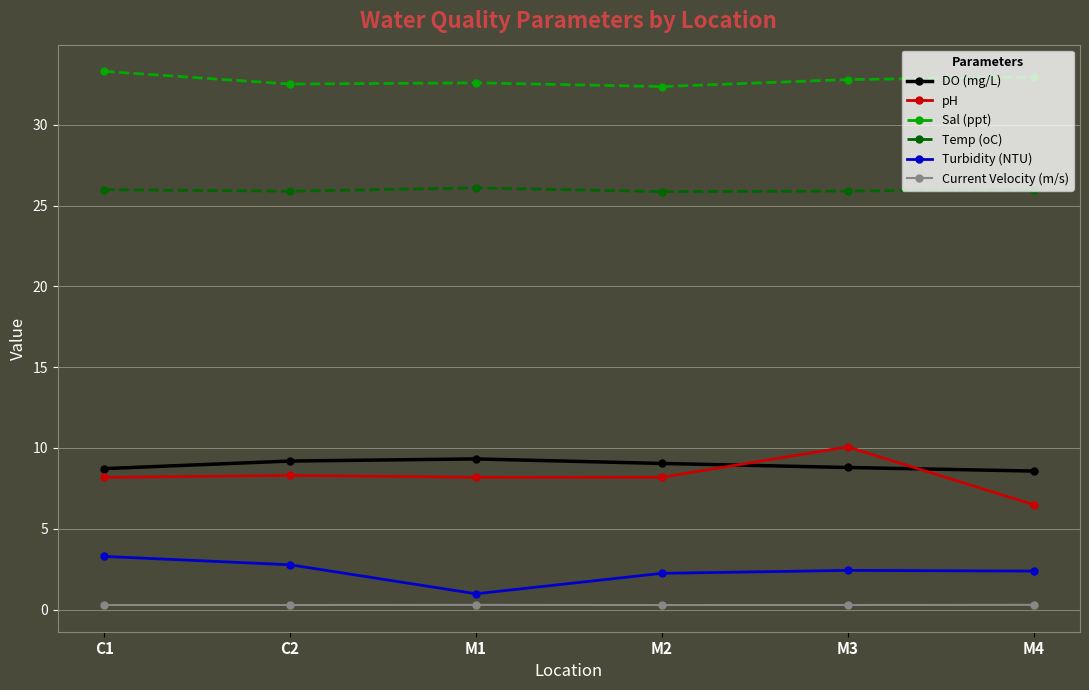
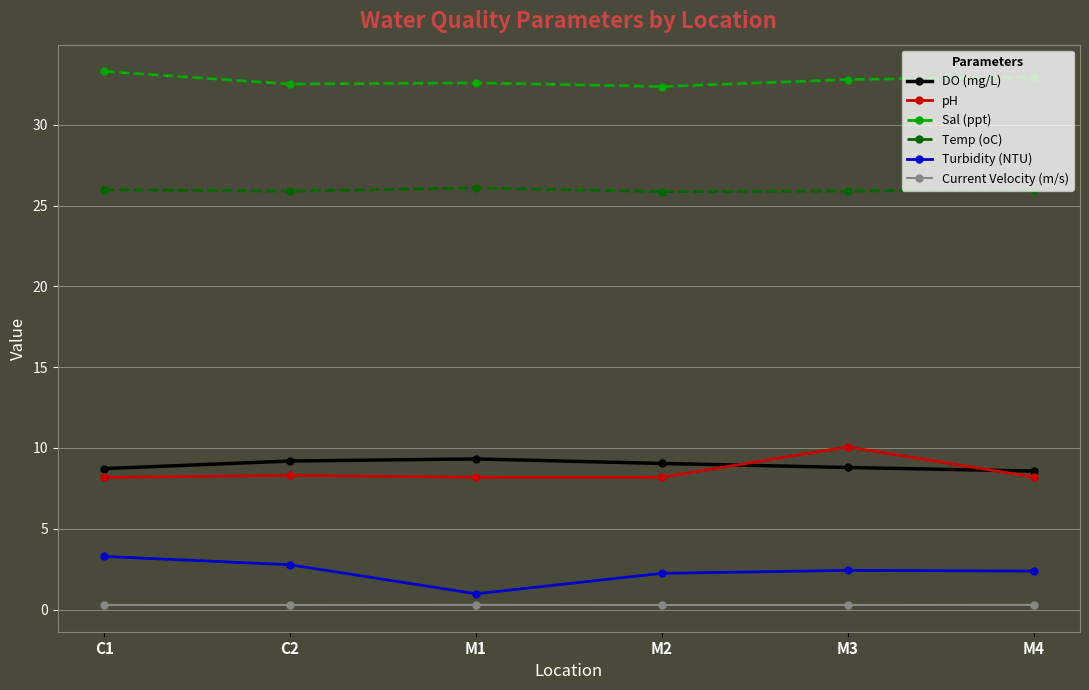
pH, M4: 6.5 -> 8.2
